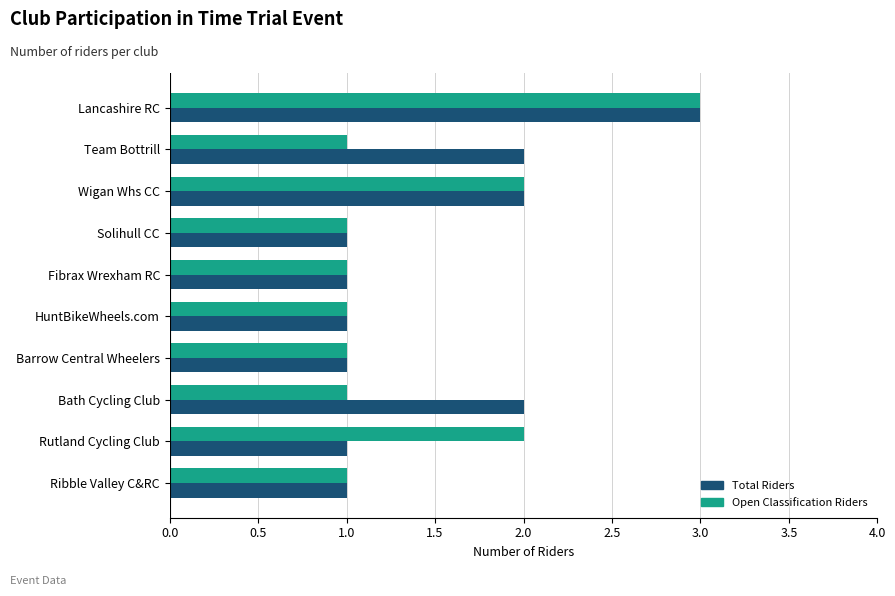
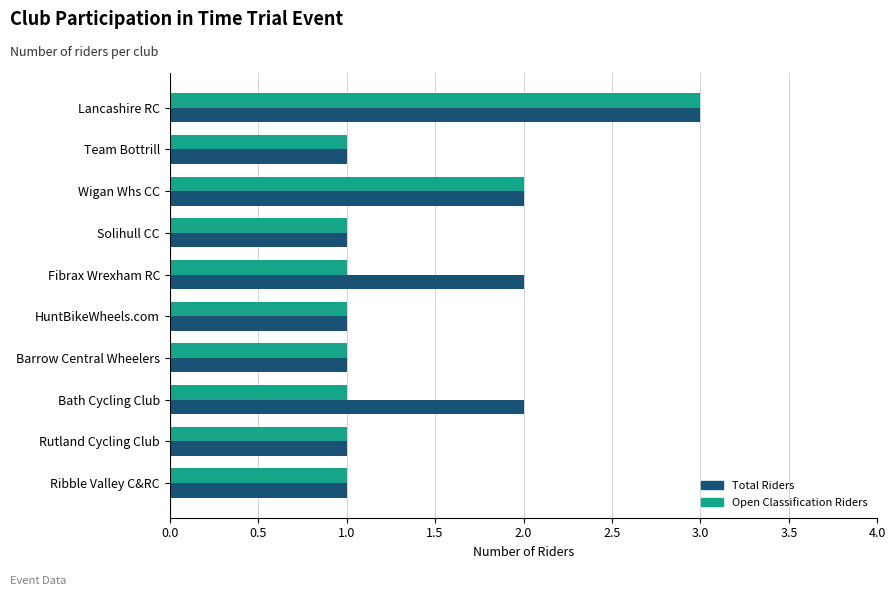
Total Riders, Team Bottrill: 2 -> 1
Total Riders, Fibrax Wrexham RC: 1 -> 2
Open Classification Riders, Rutland Cycling Club: 2 -> 1
